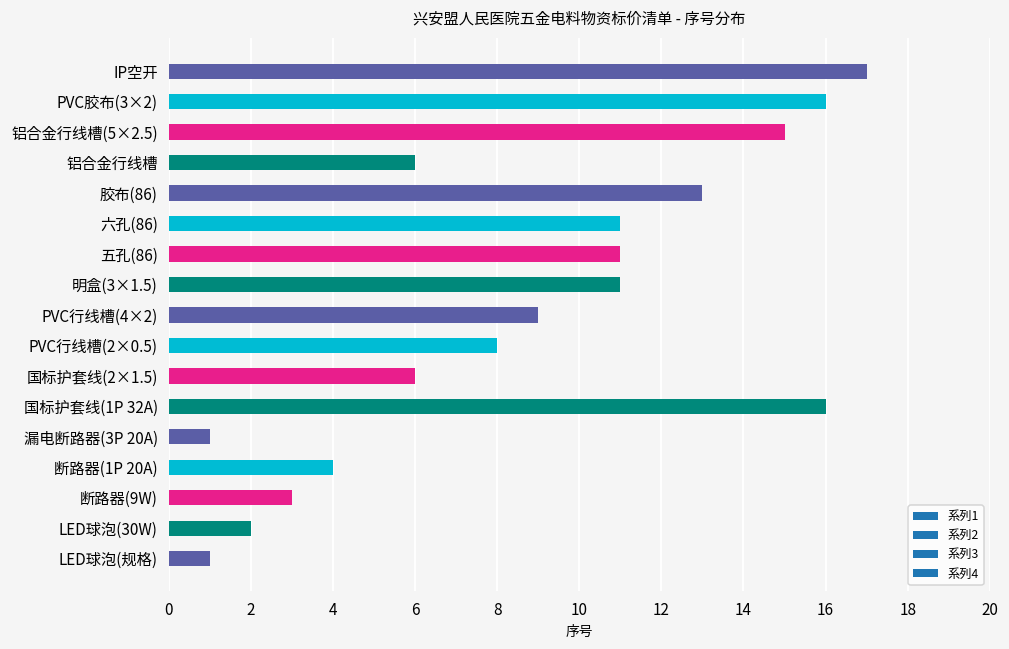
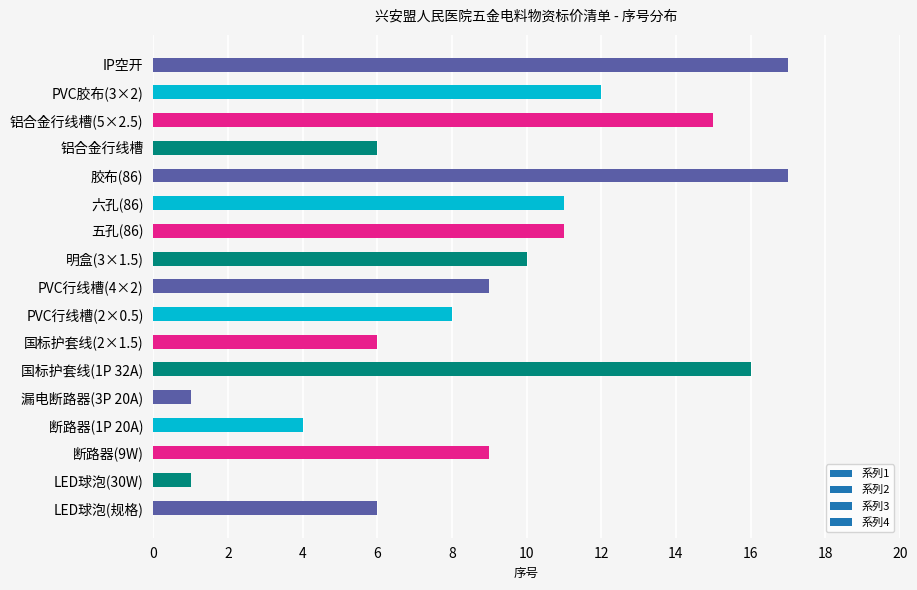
PVC胶布(3×2): 16 -> 12
胶布(86): 13 -> 17
明盒(3×1.5): 11 -> 10
断路器(9W): 3 -> 9
LED球泡(30W): 2 -> 1
LED球泡(规格): 1 -> 6
